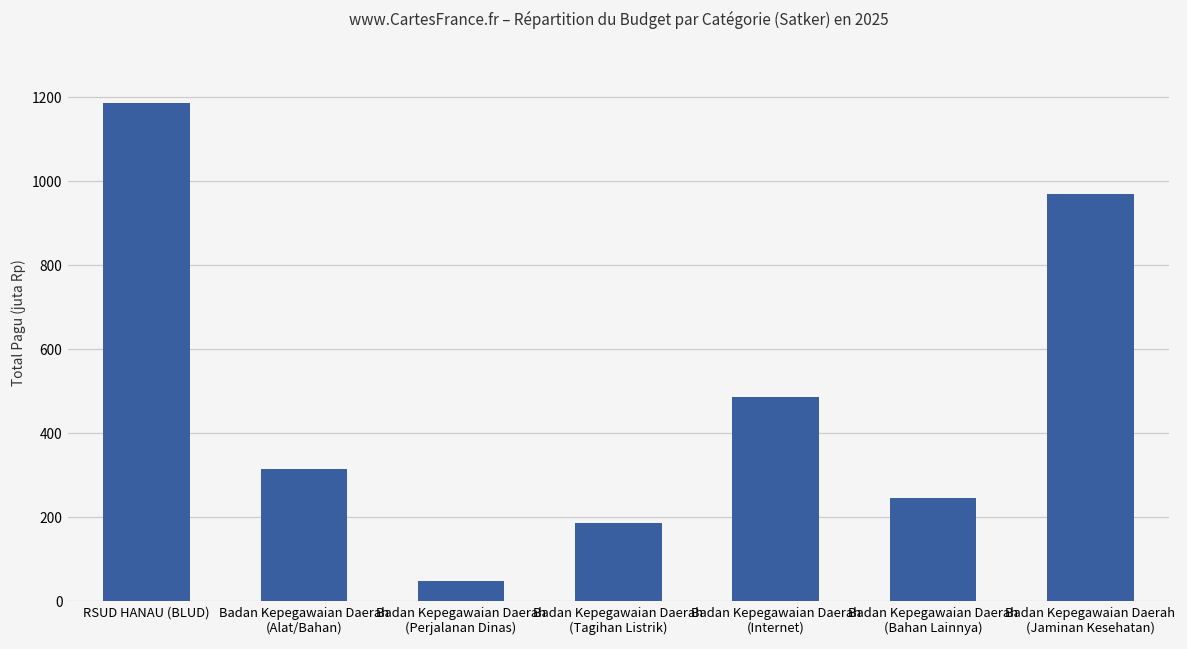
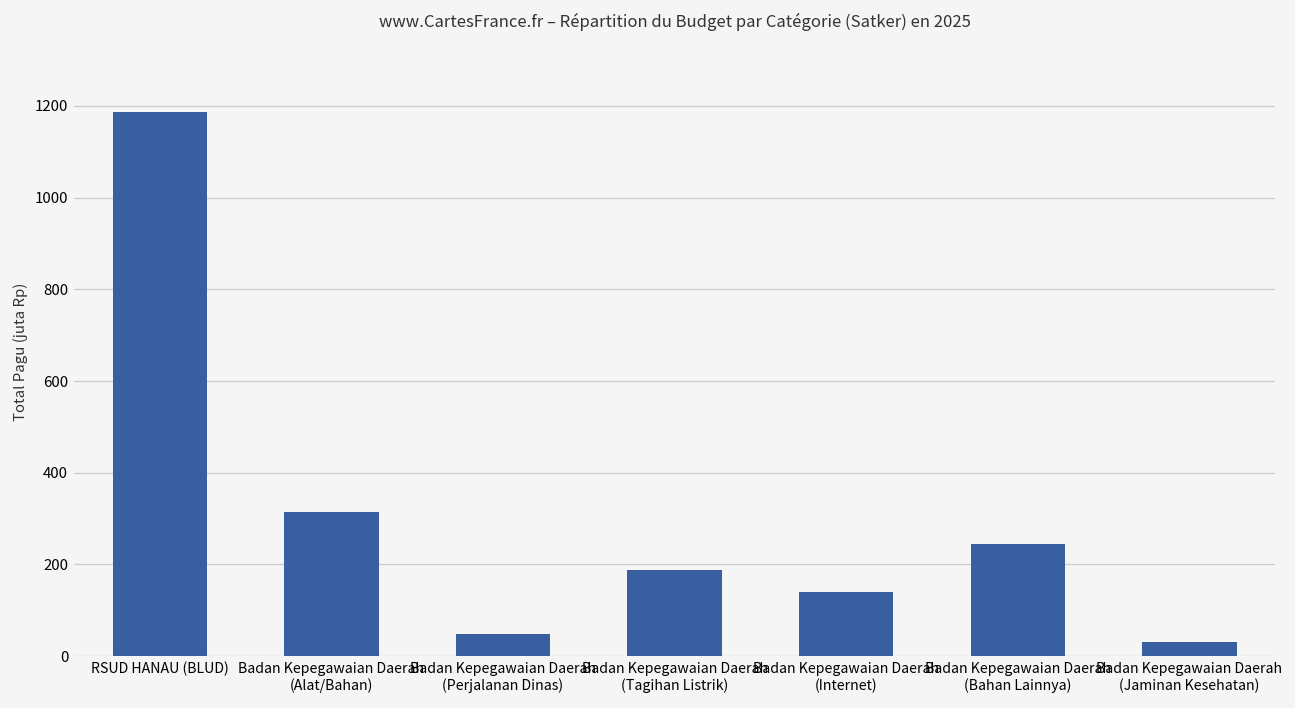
Badan Kepegawaian Daerah (Internet): 490 -> 140
Badan Kepegawaian Daerah (Jaminan Kesehatan): 970 -> 30
